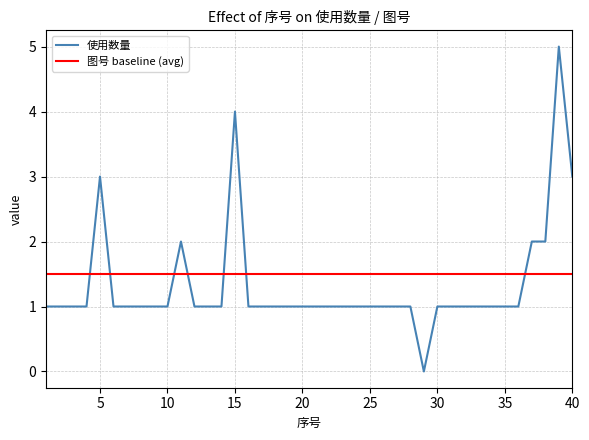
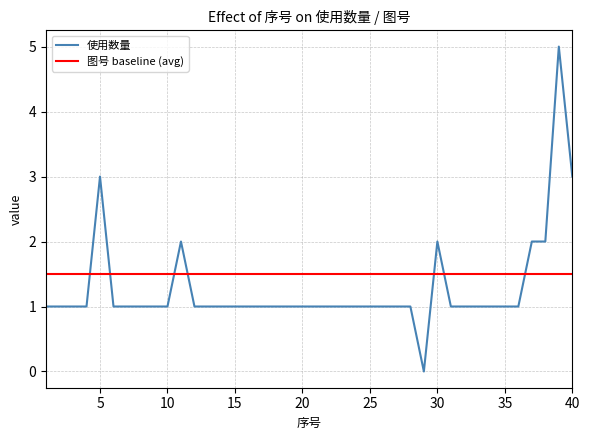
15: 4 -> 1
30: 1 -> 2
